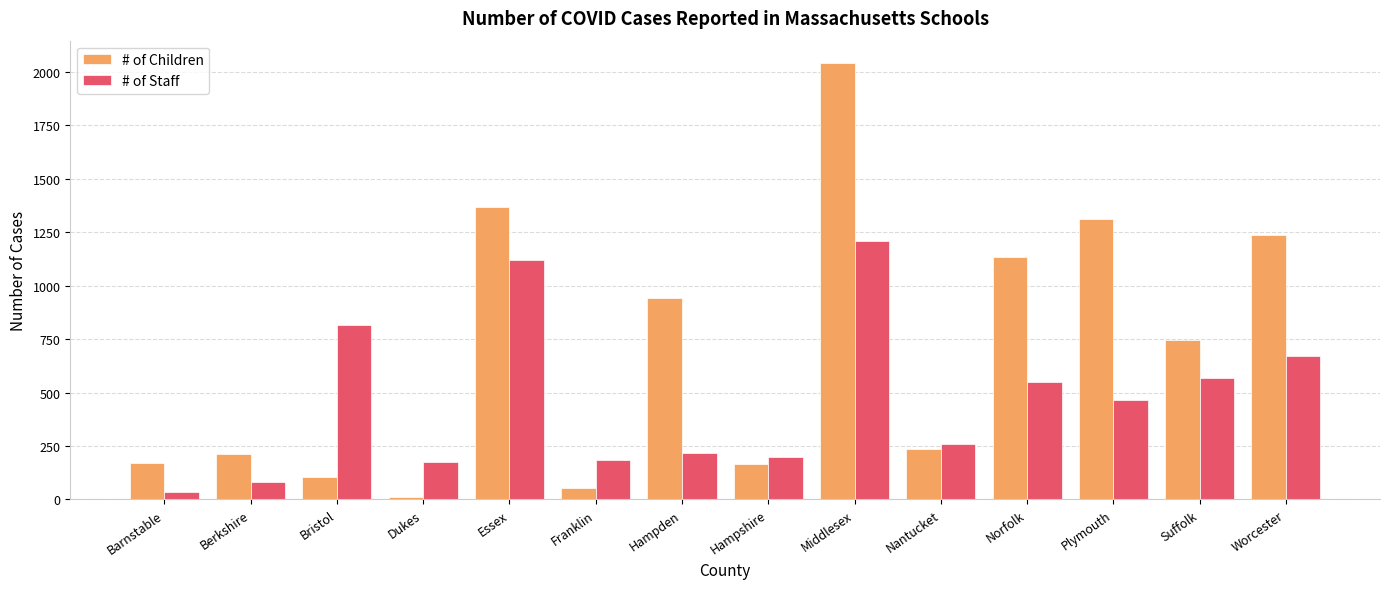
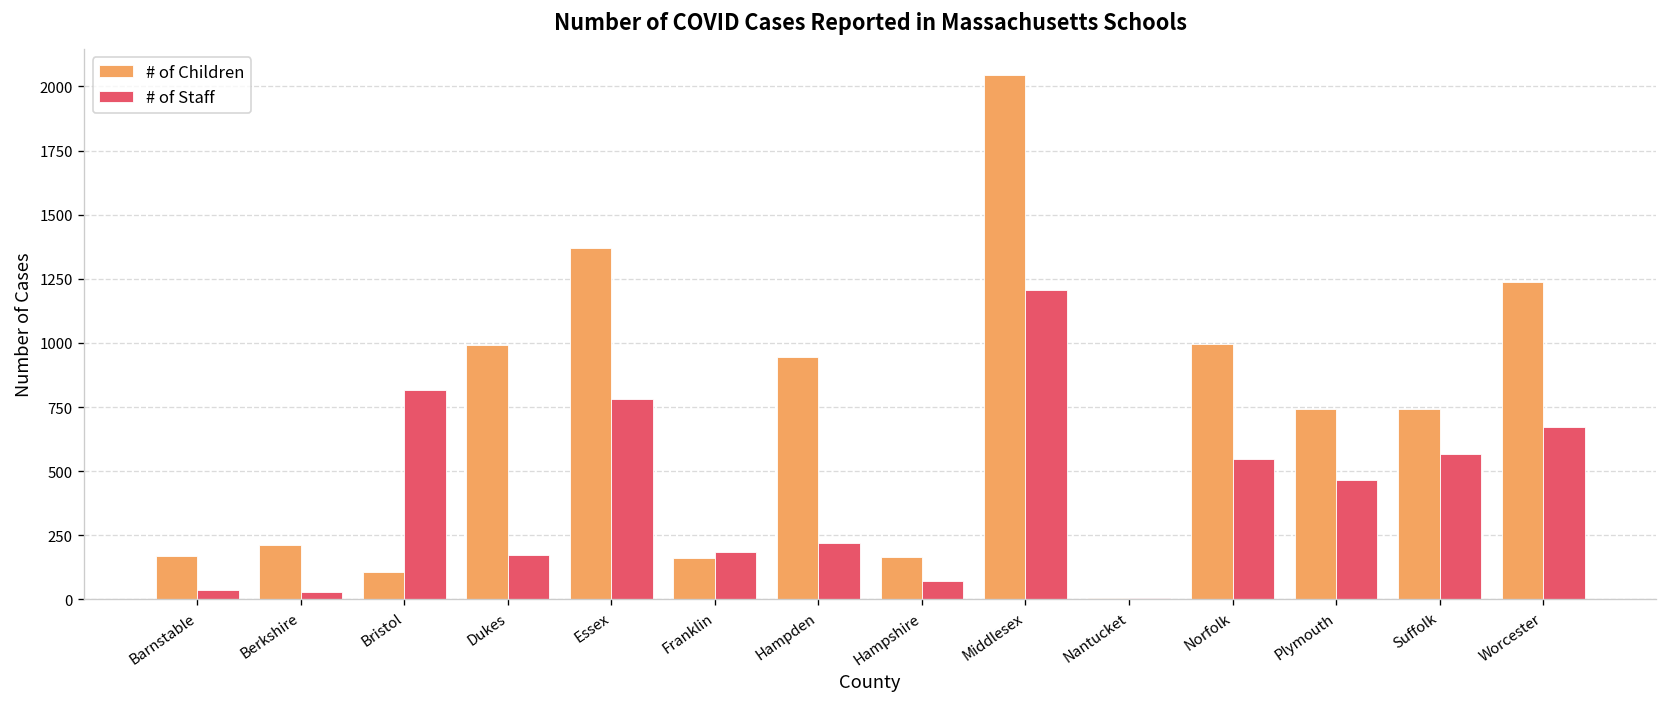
# of Staff, Berkshire: 80 -> 30
# of Children, Dukes: 10 -> 990
# of Staff, Essex: 1120 -> 780
# of Children, Franklin: 60 -> 160
# of Staff, Hampshire: 200 -> 70
# of Children, Nantucket: 240 -> 10
# of Staff, Nantucket: 260 -> 10
# of Children, Norfolk: 1140 -> 1000
# of Children, Plymouth: 1310 -> 740
